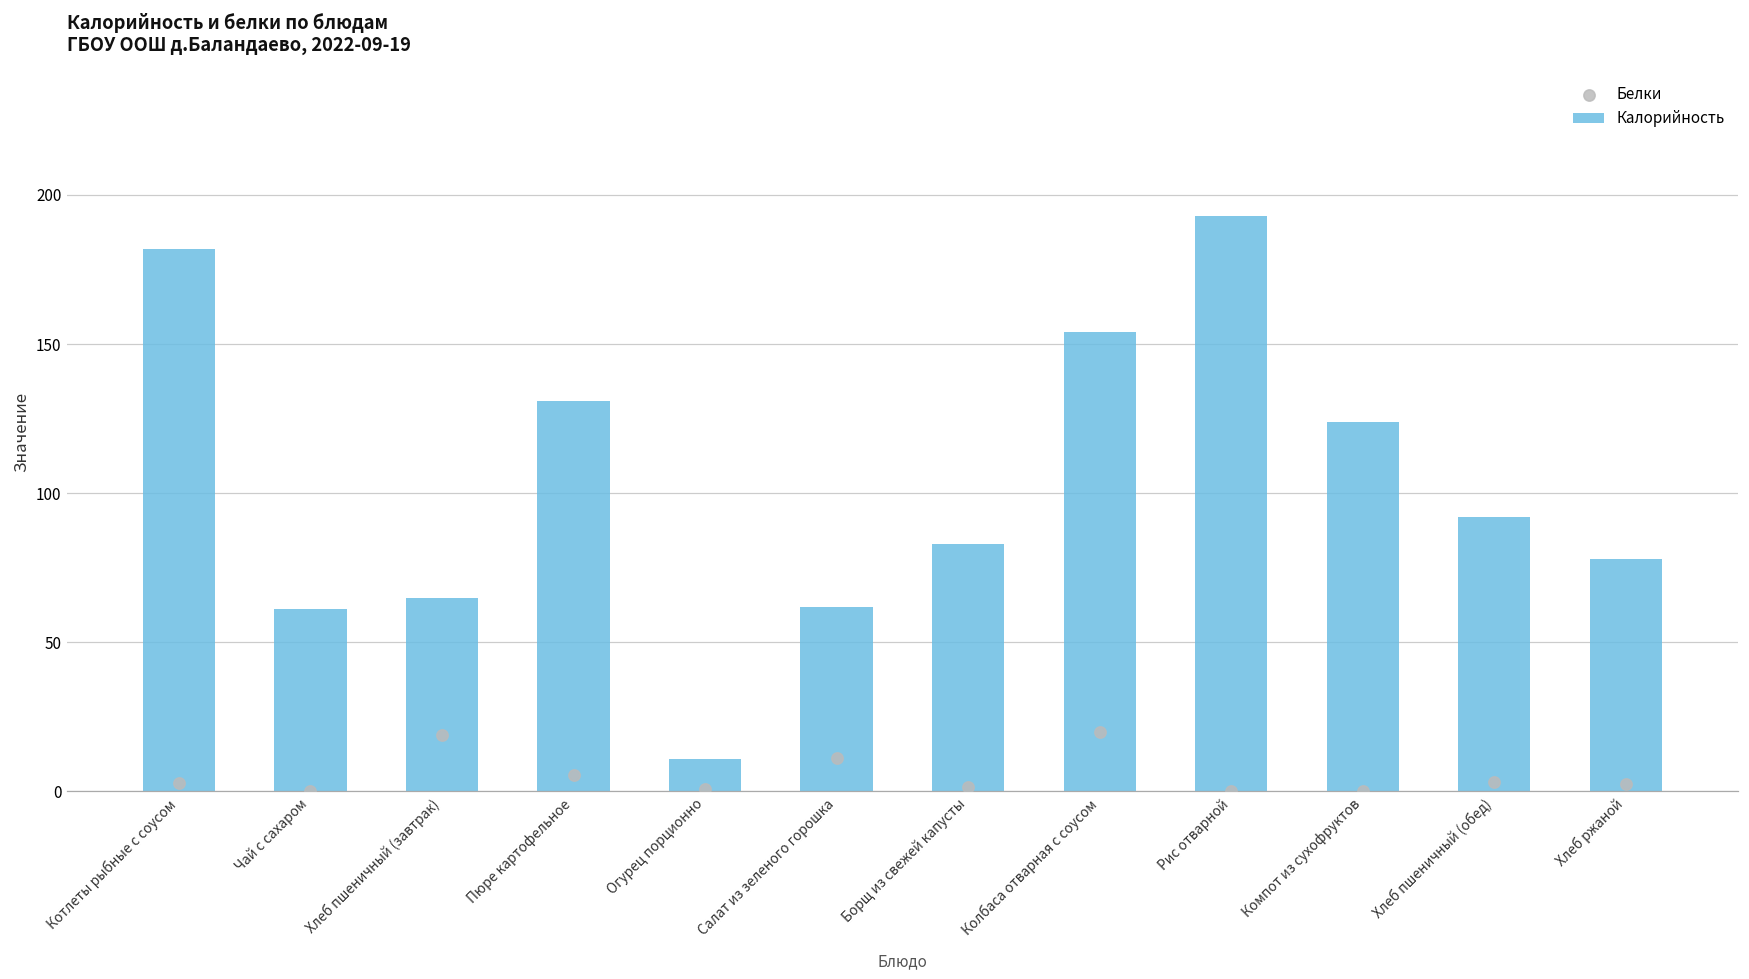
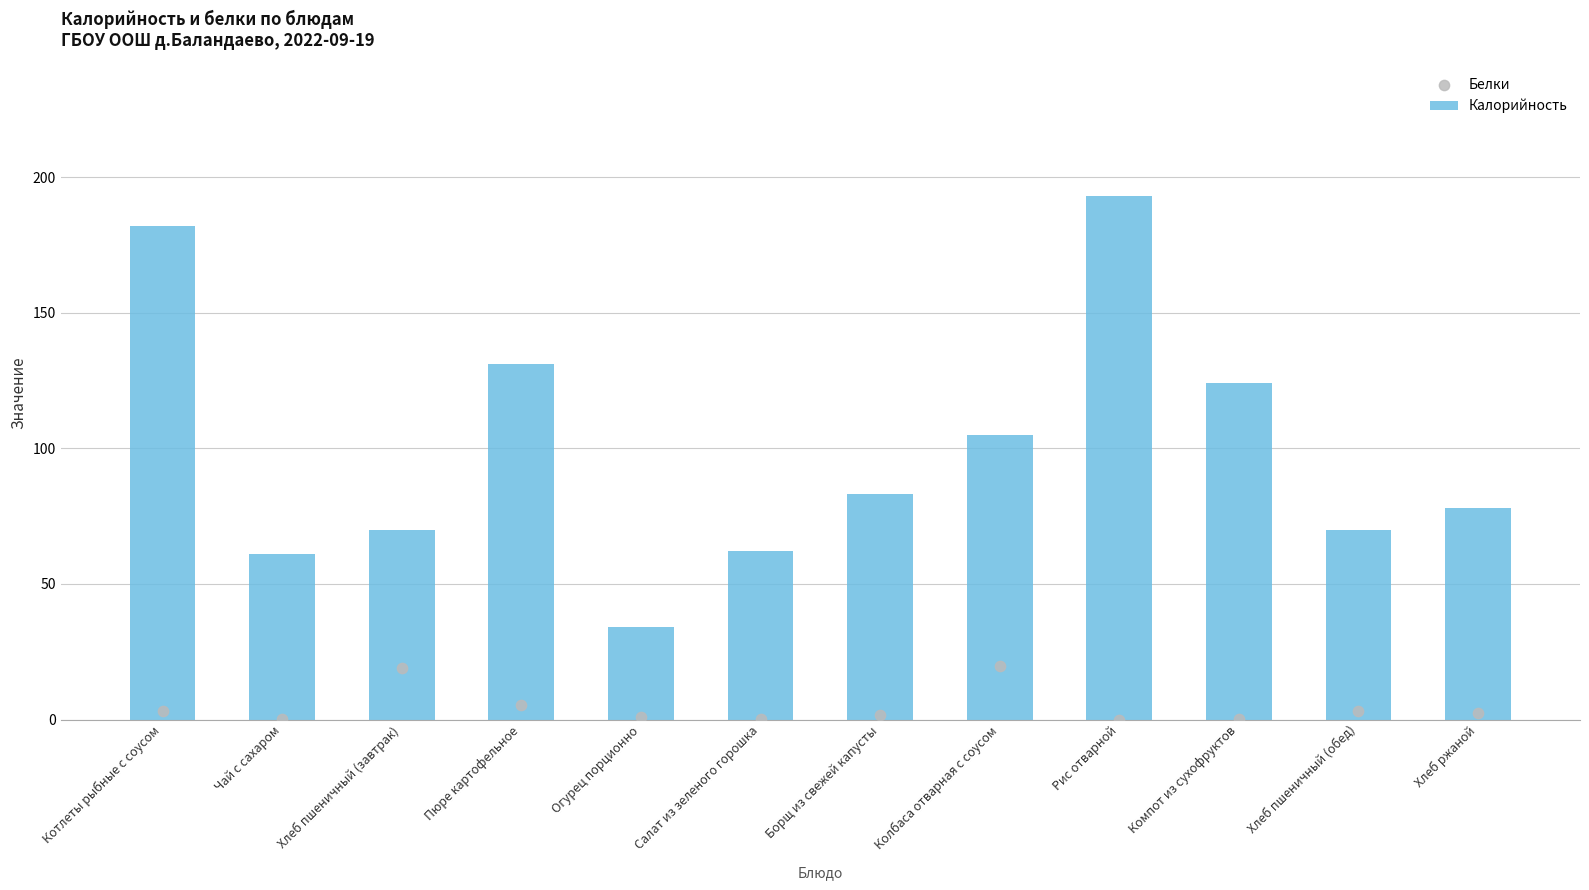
Калорийность, Хлеб пшеничный (завтрак): 65 -> 70
Калорийность, Огурец порционно: 11 -> 34
Белки, Салат из зеленого горошка: 11 -> 0
Калорийность, Колбаса отварная с соусом: 154 -> 105
Калорийность, Хлеб пшеничный (обед): 92 -> 70
